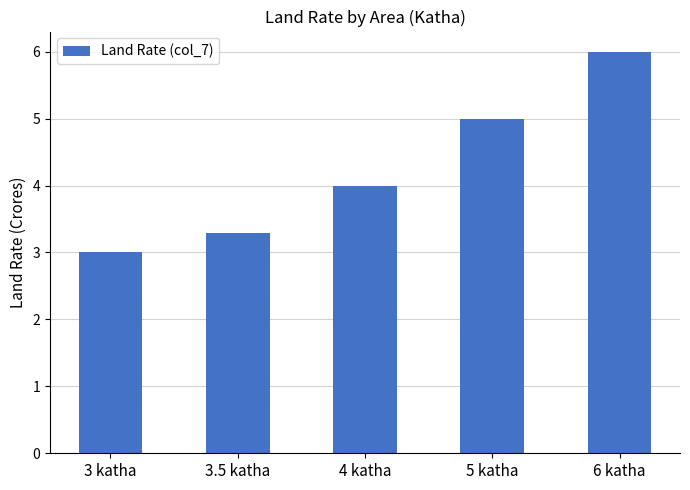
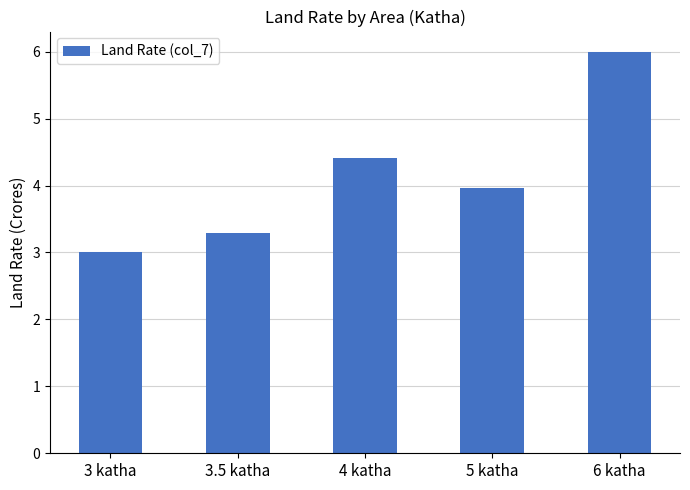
4 katha: 4.0 -> 4.4
5 katha: 5.0 -> 4.0
